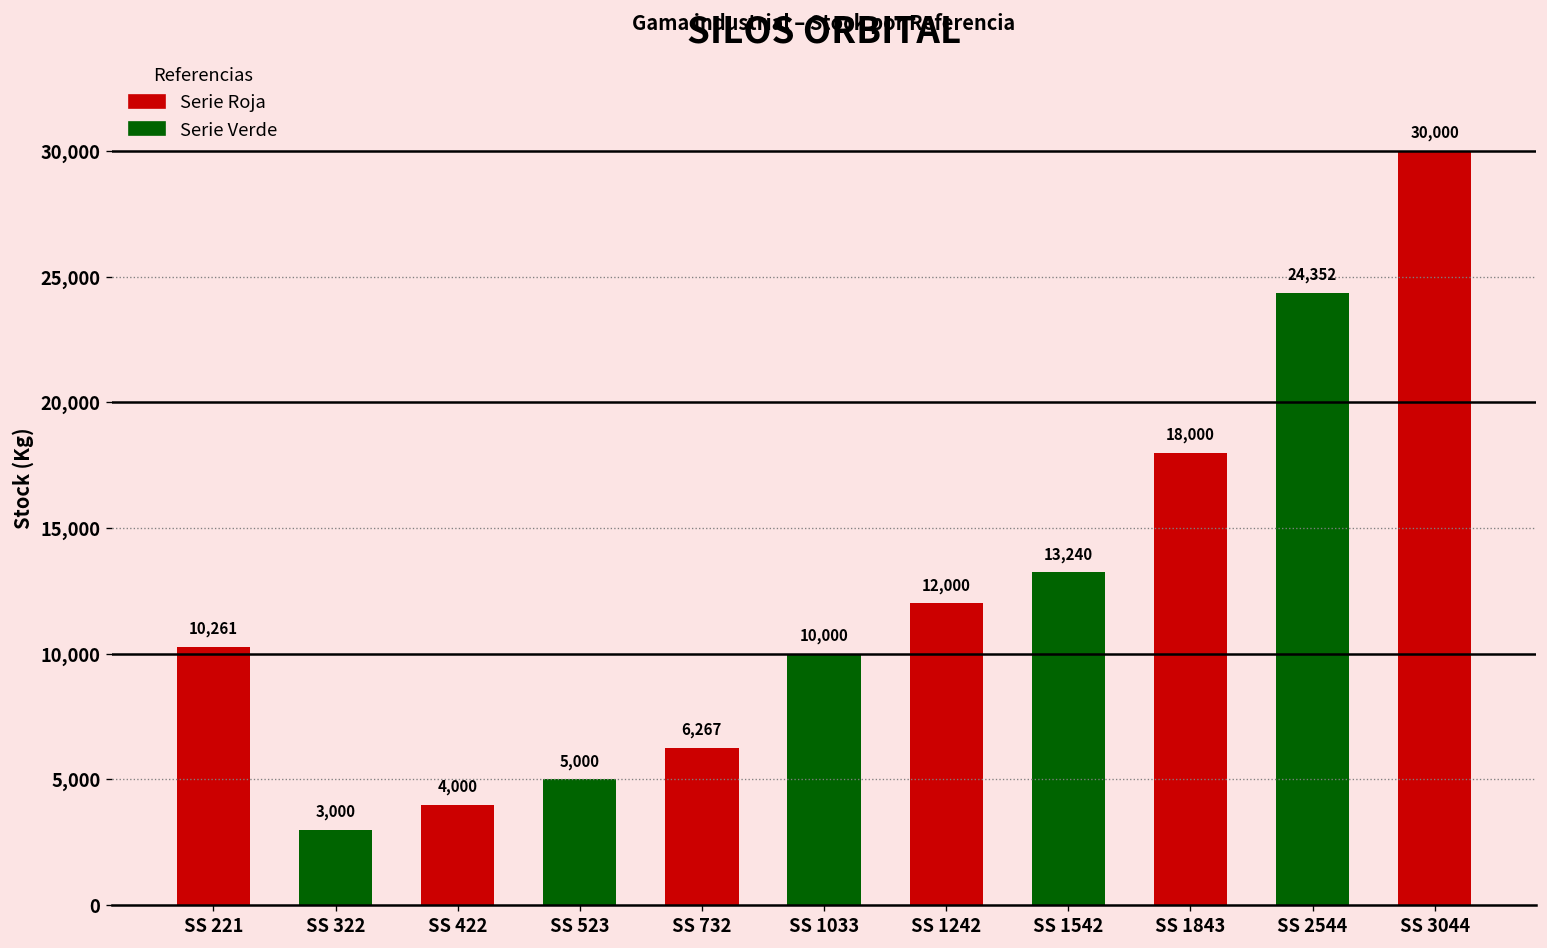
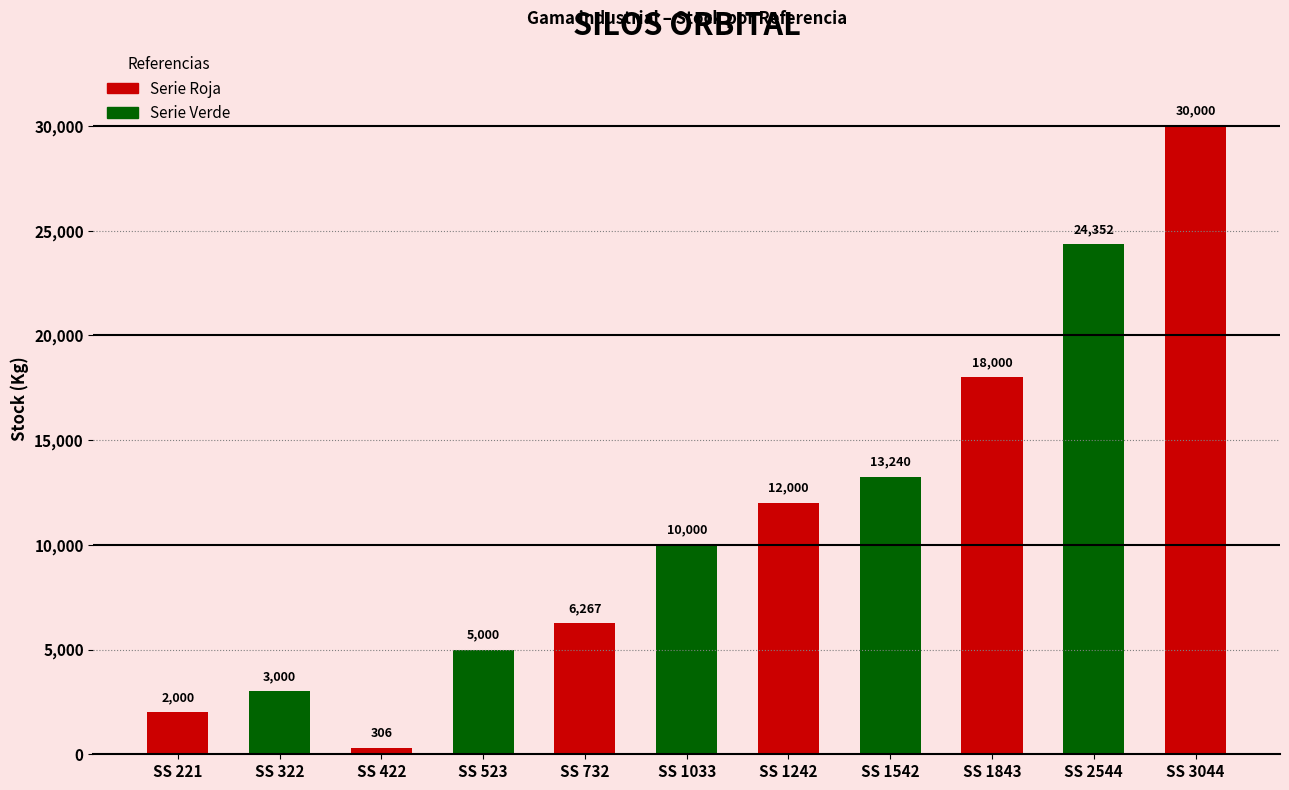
SS 221: 10,261 -> 2,000
SS 422: 4,000 -> 306
